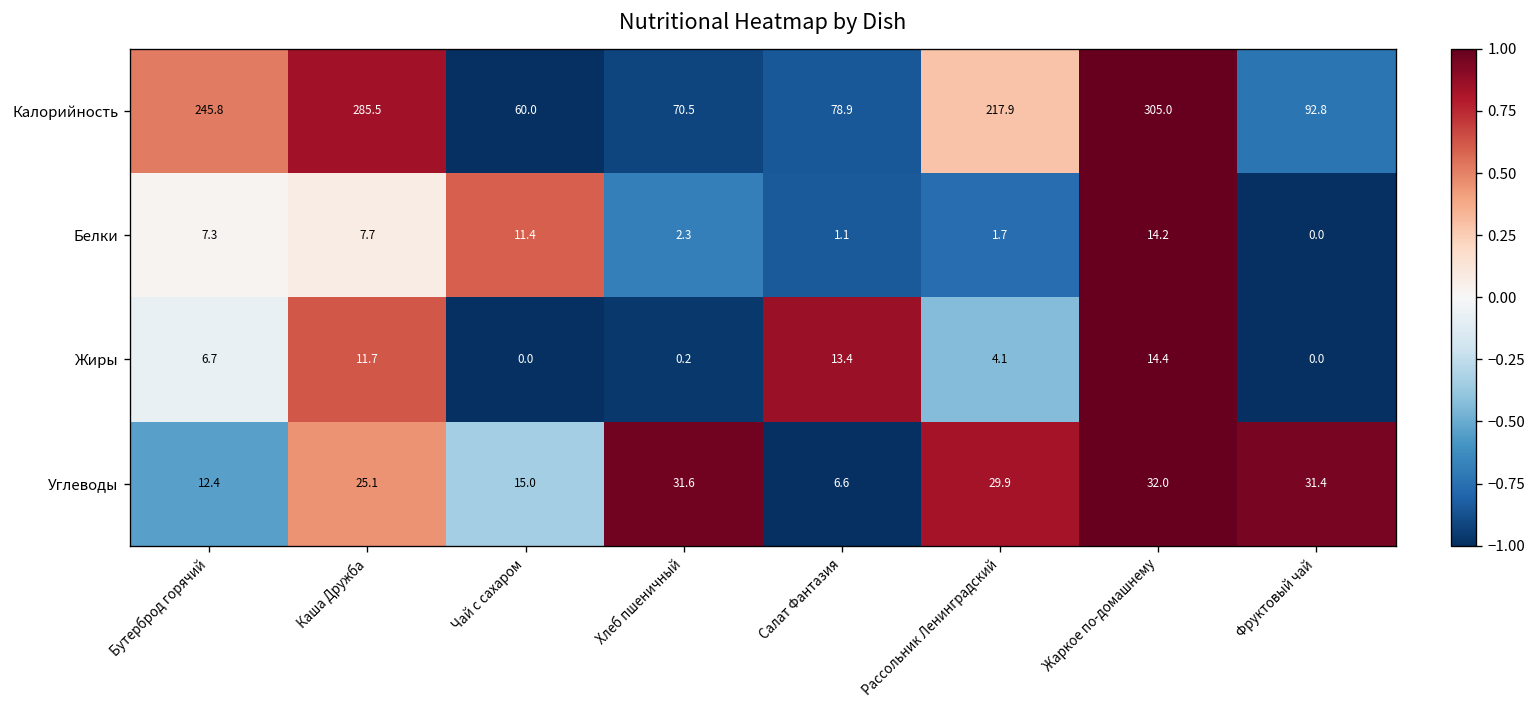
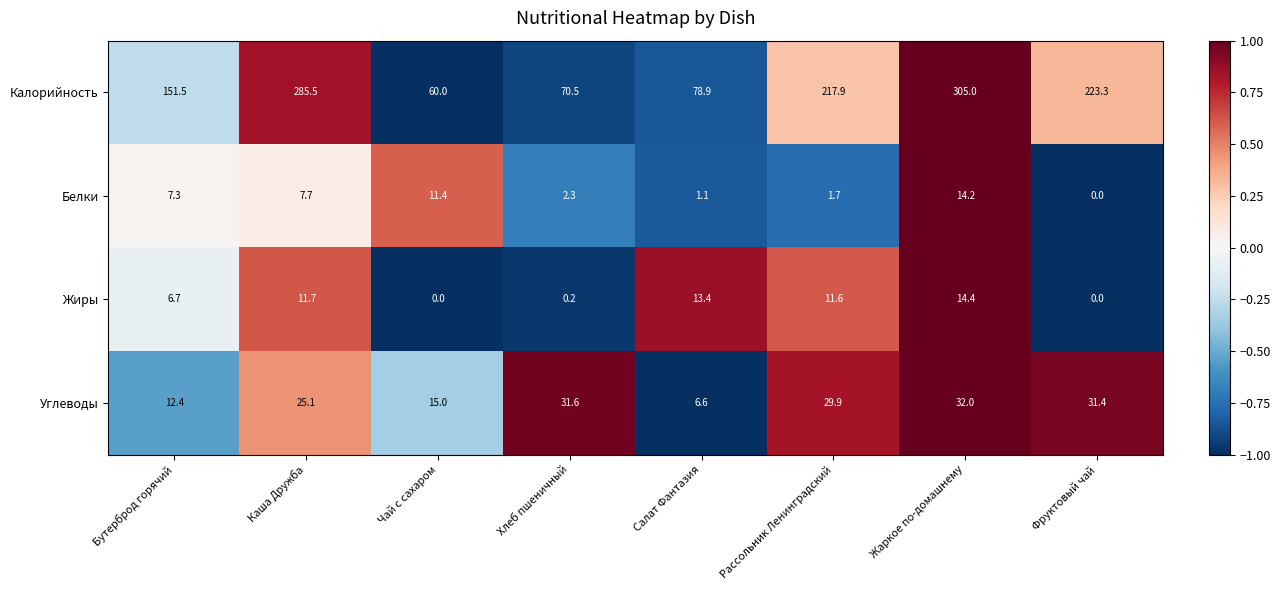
Калорийность, Бутерброд горячий: 245.8 -> 151.5
Калорийность, Фруктовый чай: 92.8 -> 223.3
Жиры, Рассольник Ленинградский: 4.1 -> 11.6
